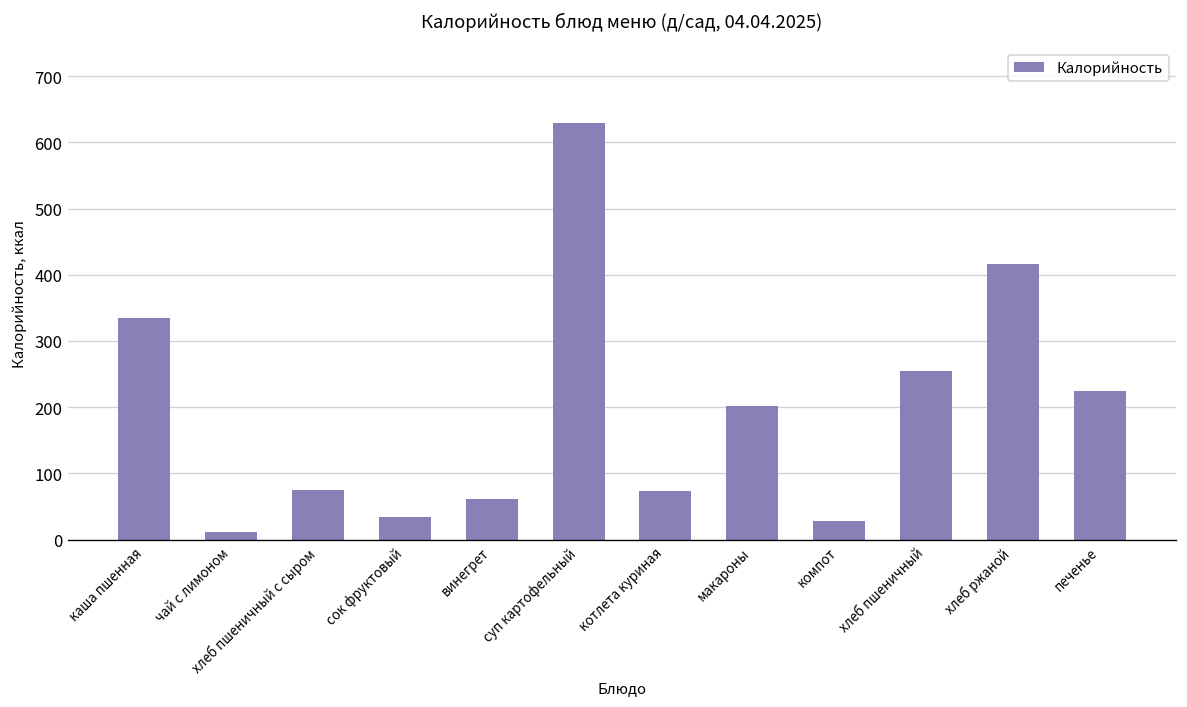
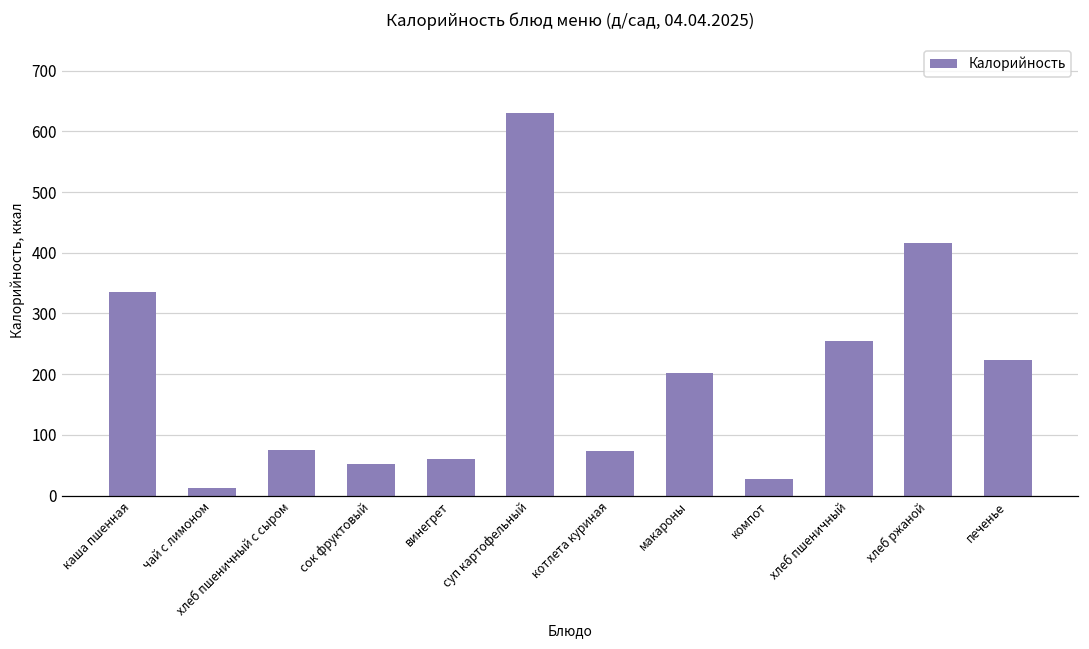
сок фруктовый: 30 -> 50
